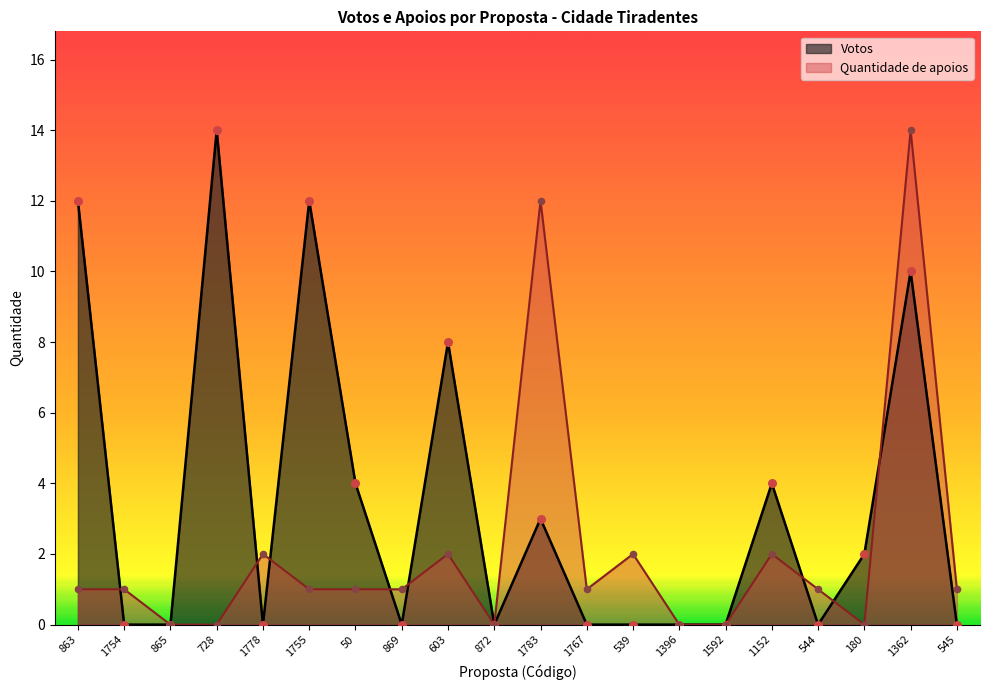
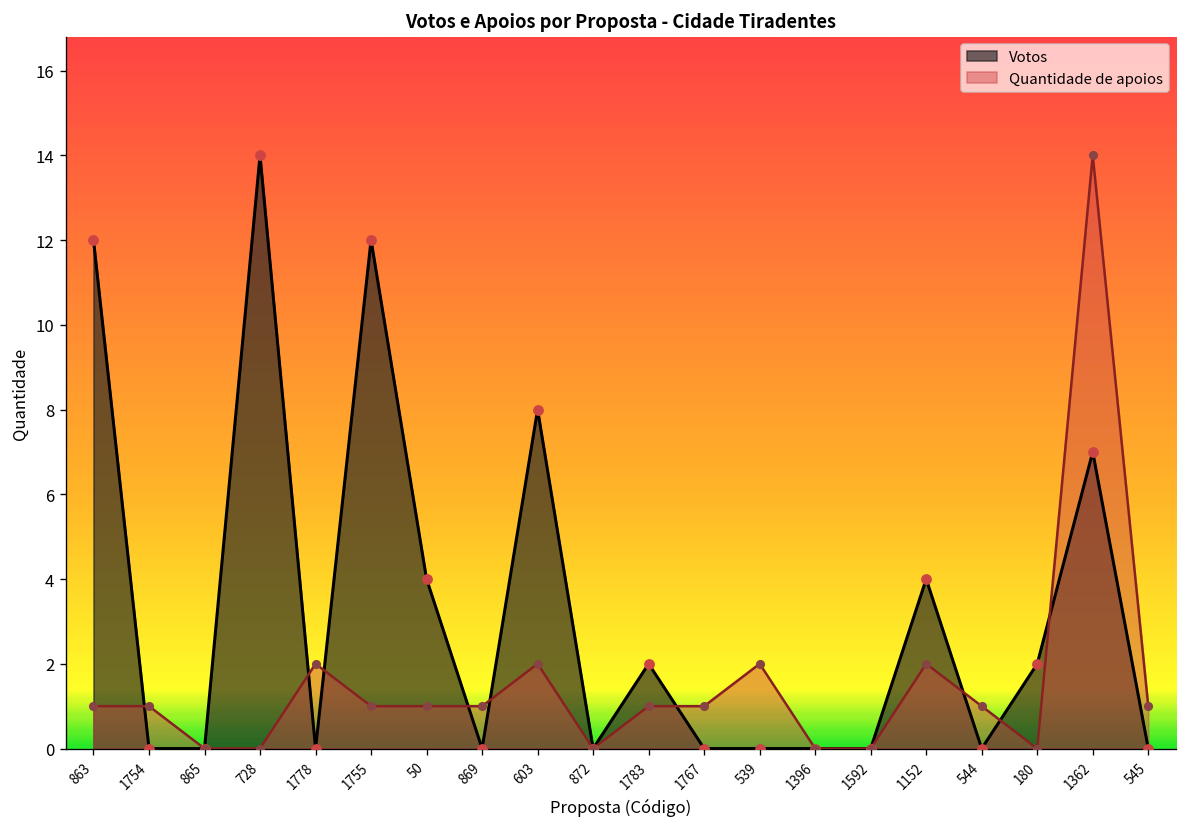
Votos, 1783: 3 -> 2
Quantidade de apoios, 1783: 12 -> 1
Votos, 1362: 10 -> 7
